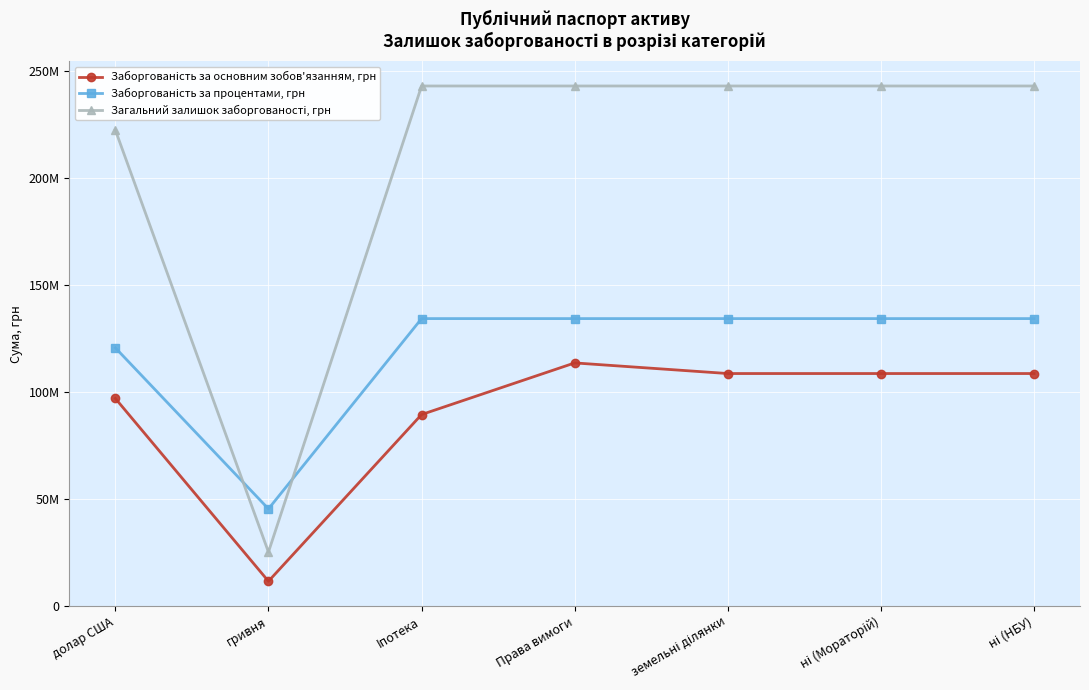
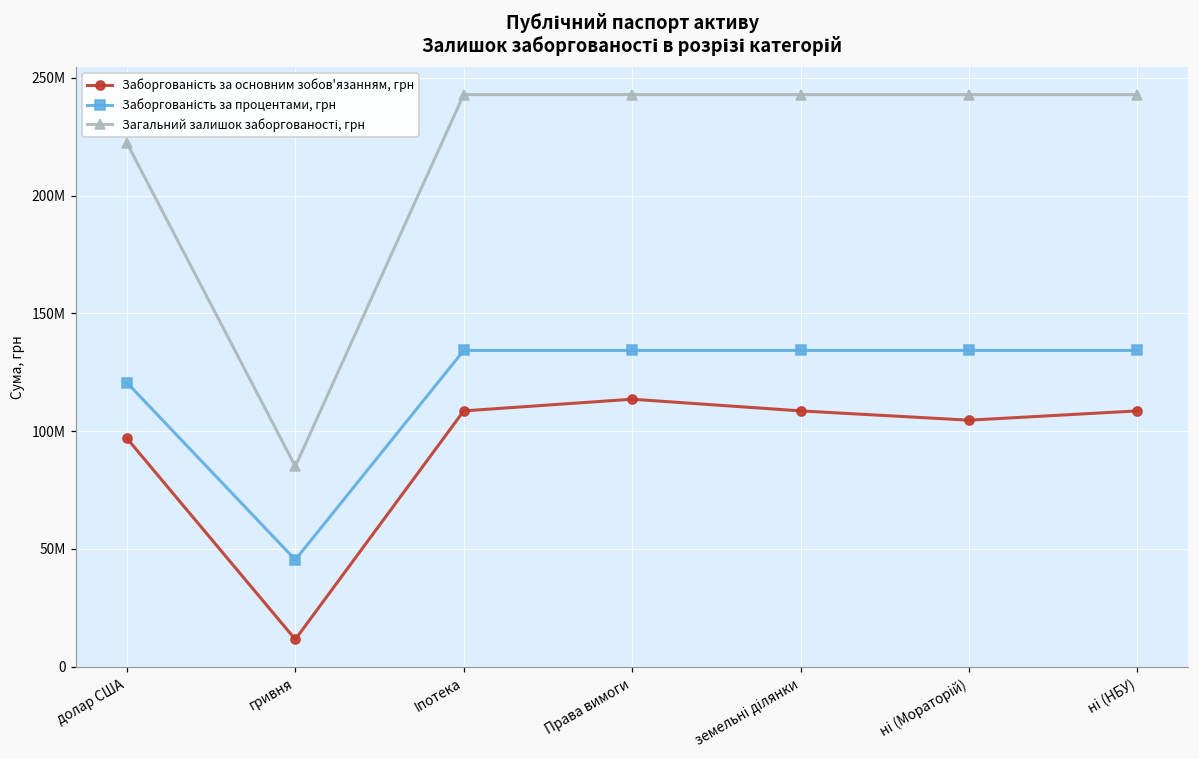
Загальний залишок заборгованості, грн, гривня: 25000000 -> 85000000
Заборгованість за основним зобов'язанням, грн, Іпотека: 89000000 -> 109000000
Заборгованість за основним зобов'язанням, грн, ні (Мораторій): 109000000 -> 105000000
